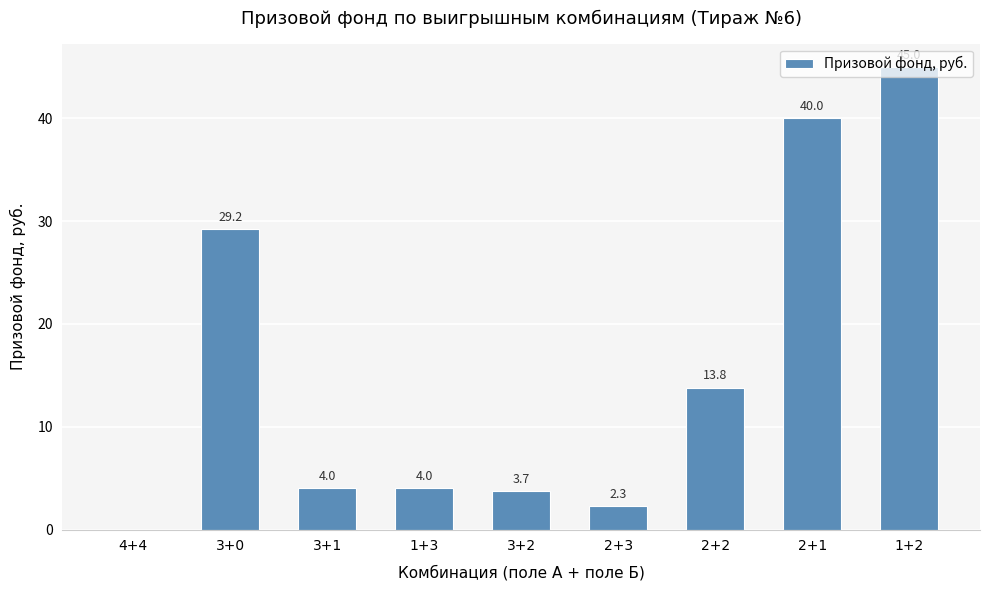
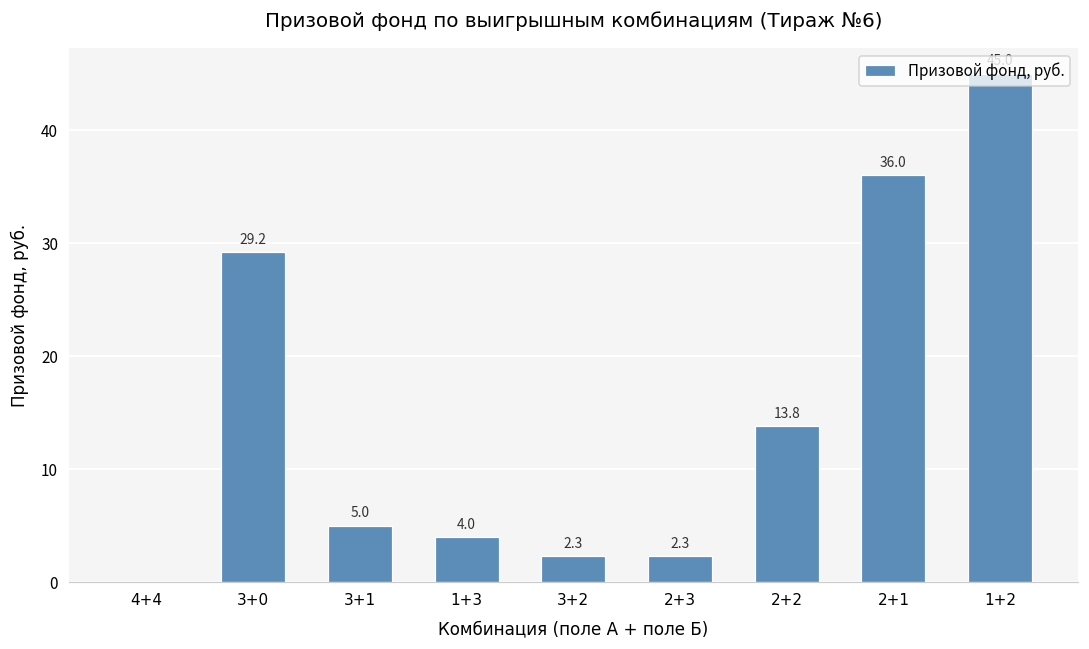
3+1: 4.0 -> 5.0
3+2: 3.7 -> 2.3
2+1: 40.0 -> 36.0
